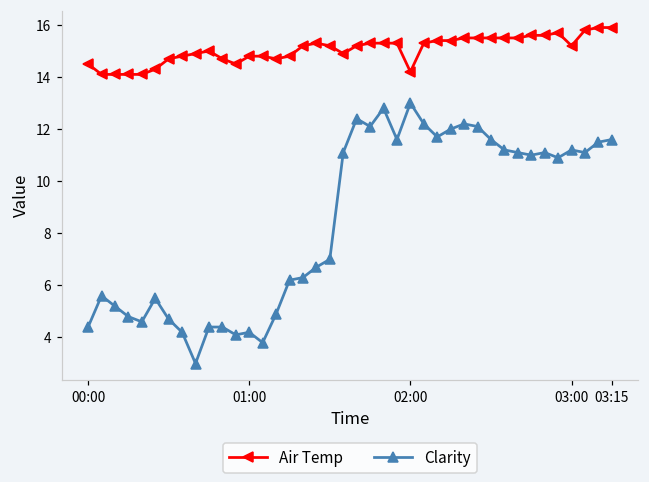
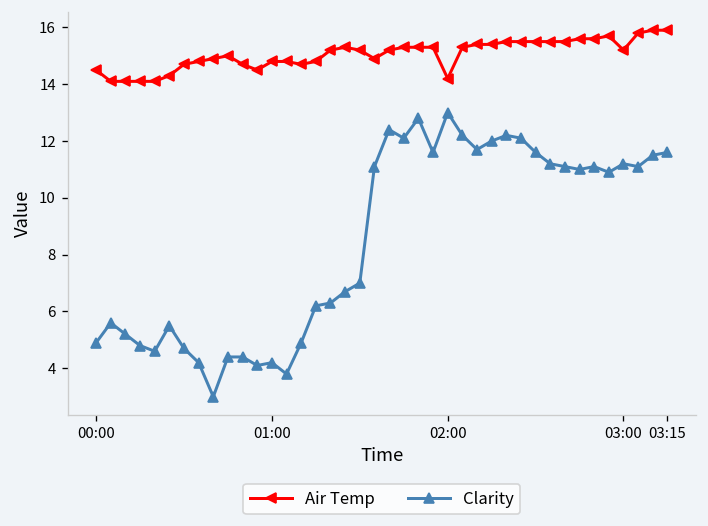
Clarity, 00:00: 4.4 -> 4.9
